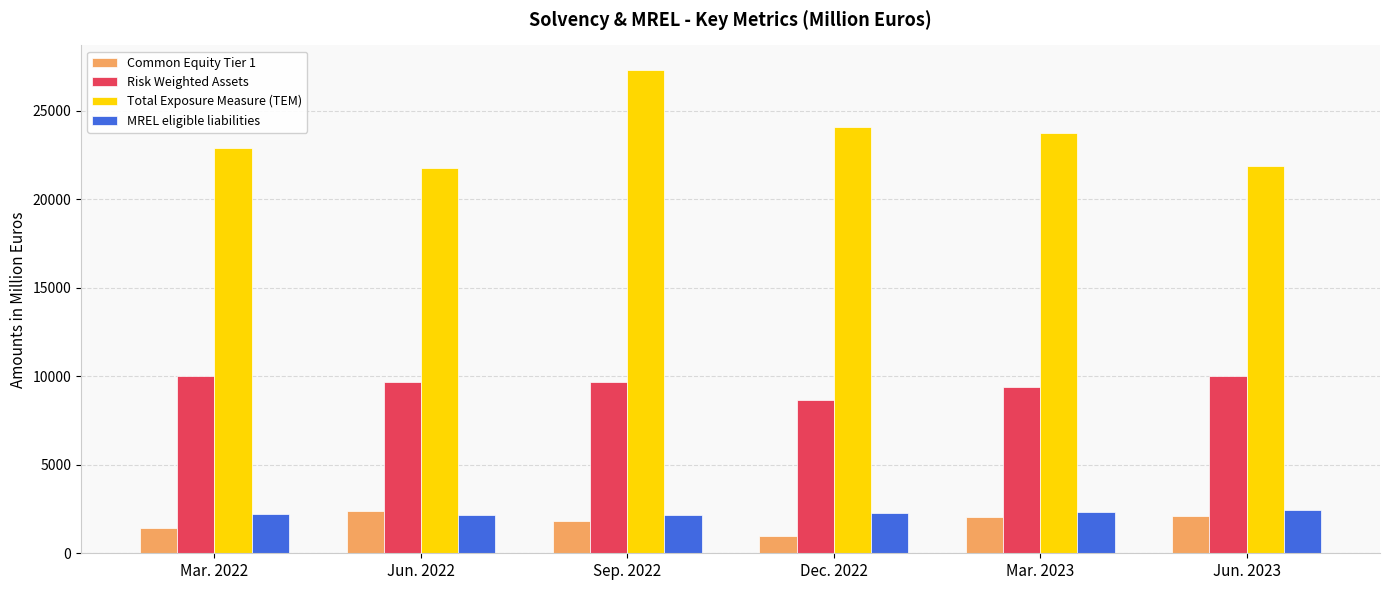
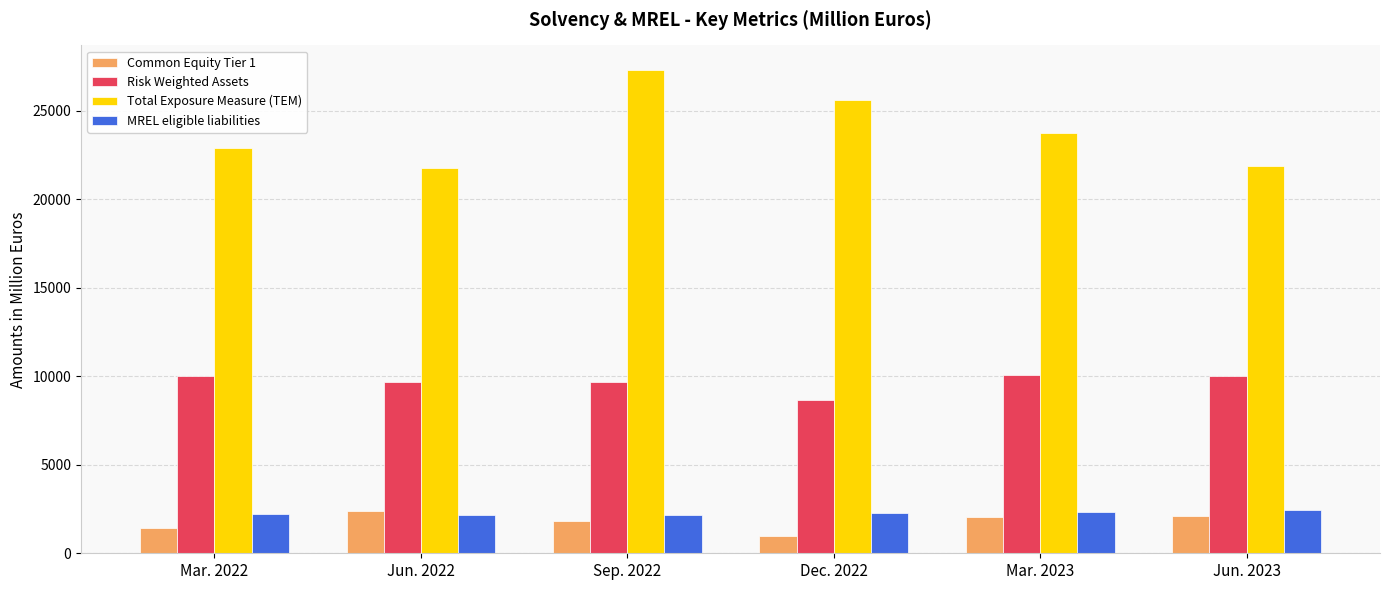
Total Exposure Measure (TEM), Dec. 2022: 24100 -> 25600
Risk Weighted Assets, Mar. 2023: 9400 -> 10100
